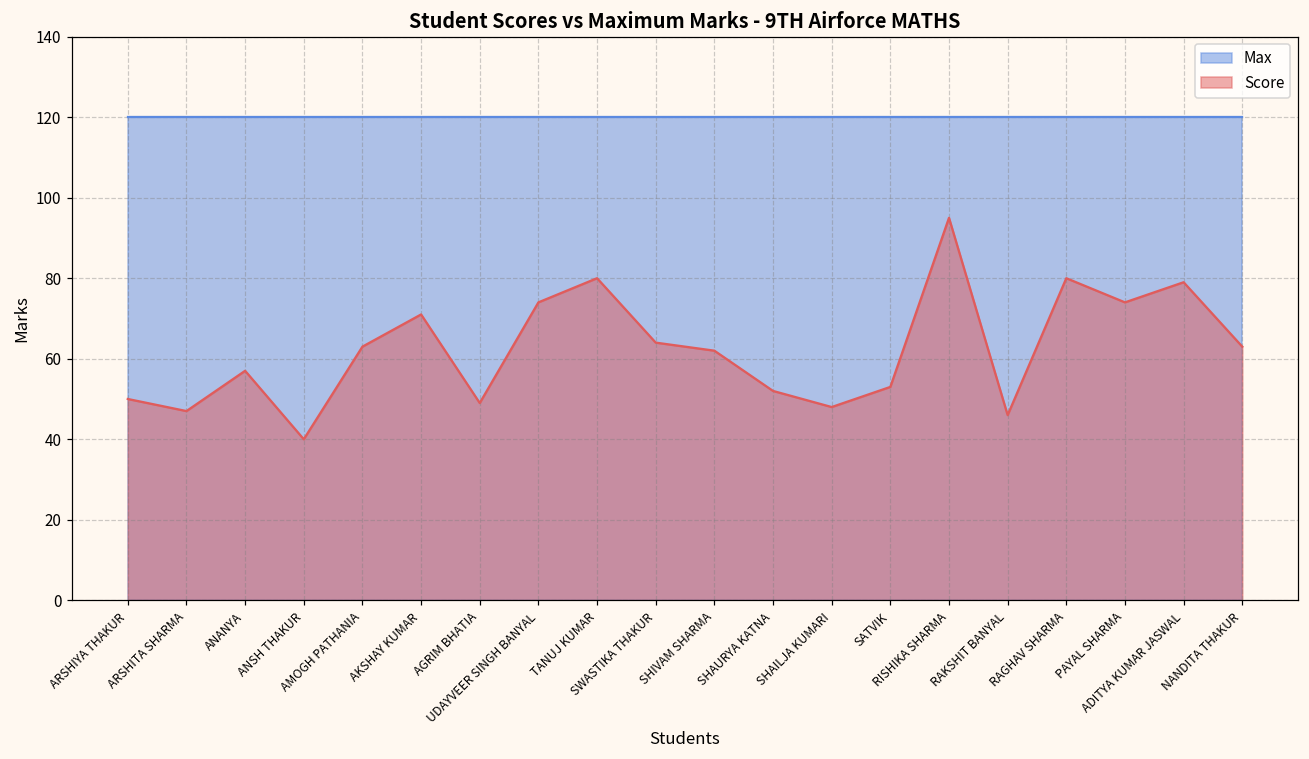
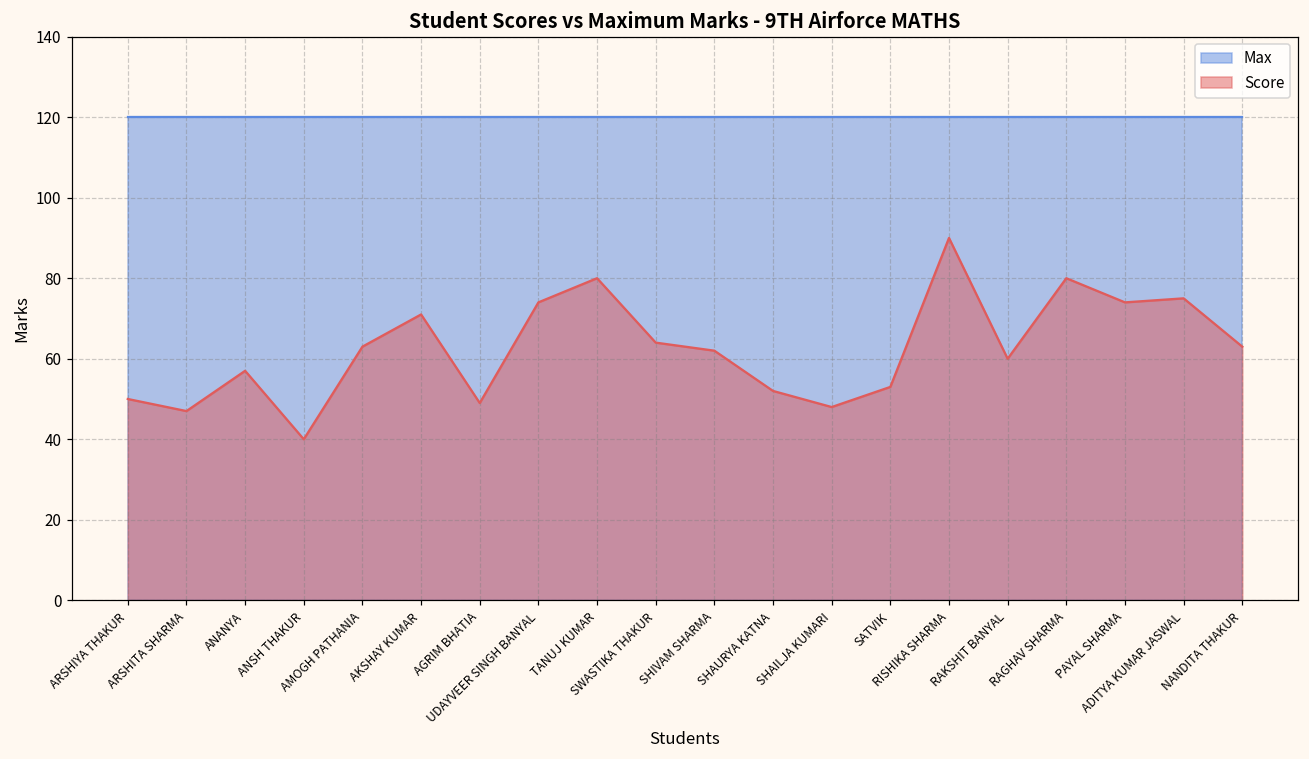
Score, RISHIKA SHARMA: 95 -> 90
Score, RAKSHIT BANYAL: 46 -> 60
Score, ADITYA KUMAR JASWAL: 79 -> 75
